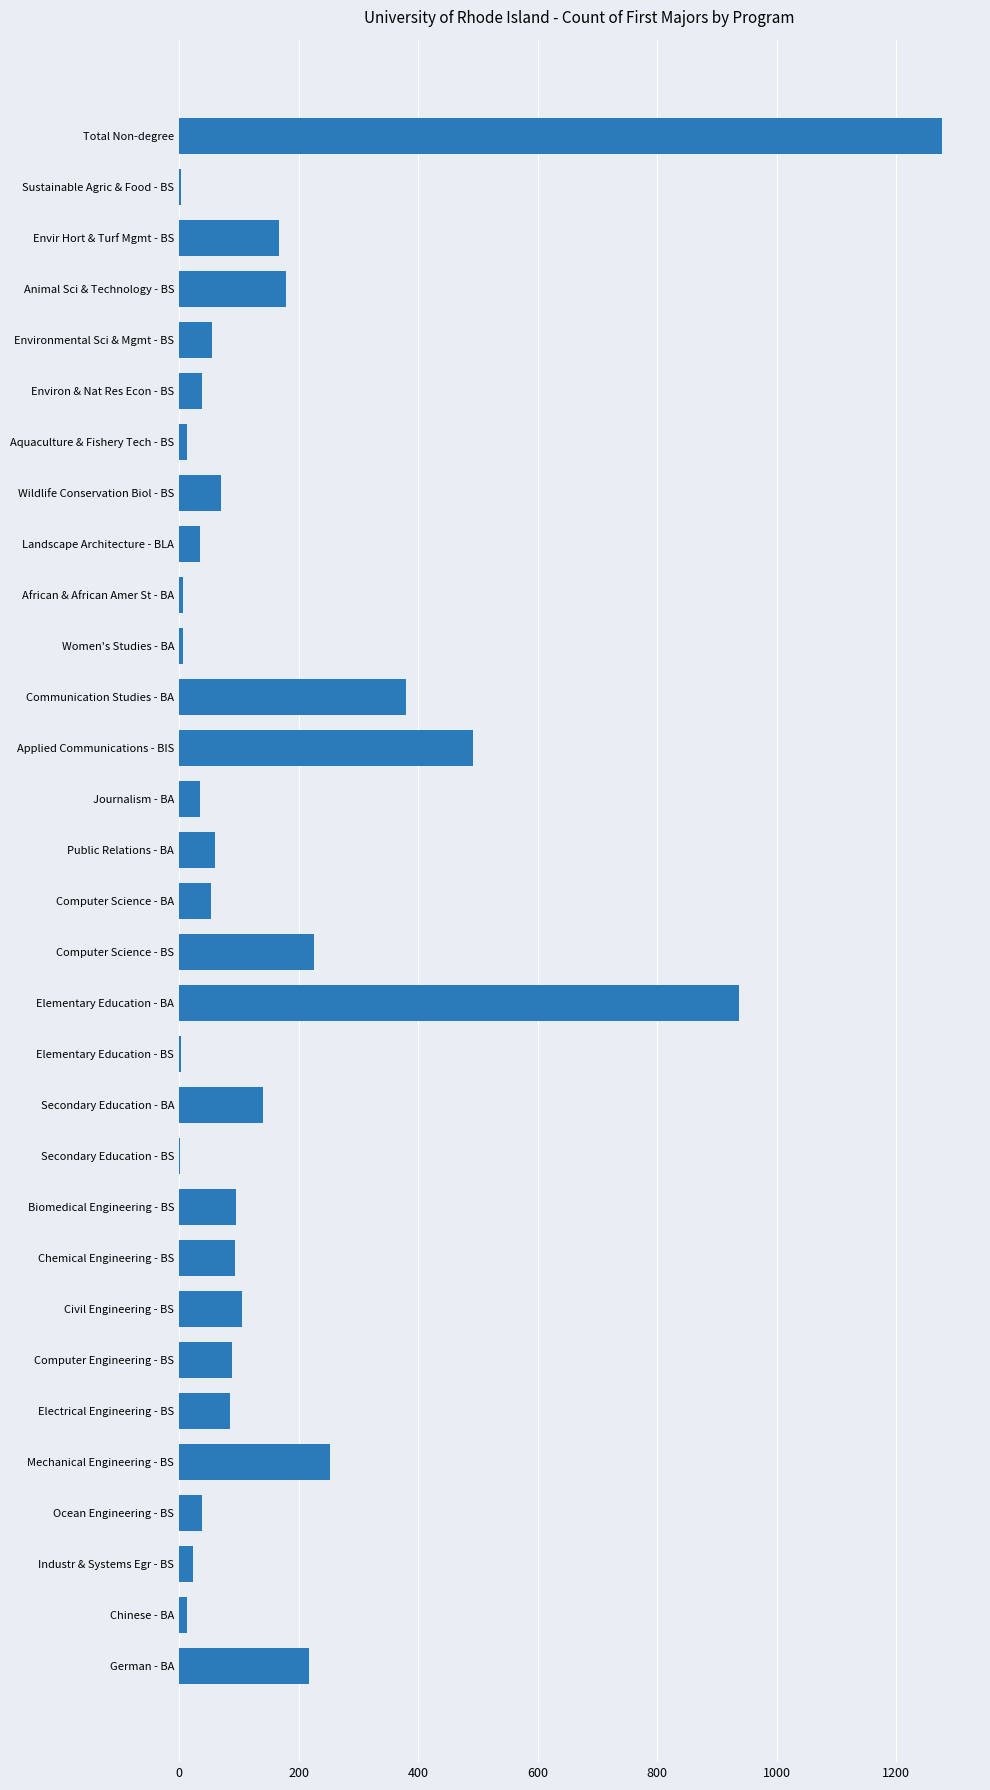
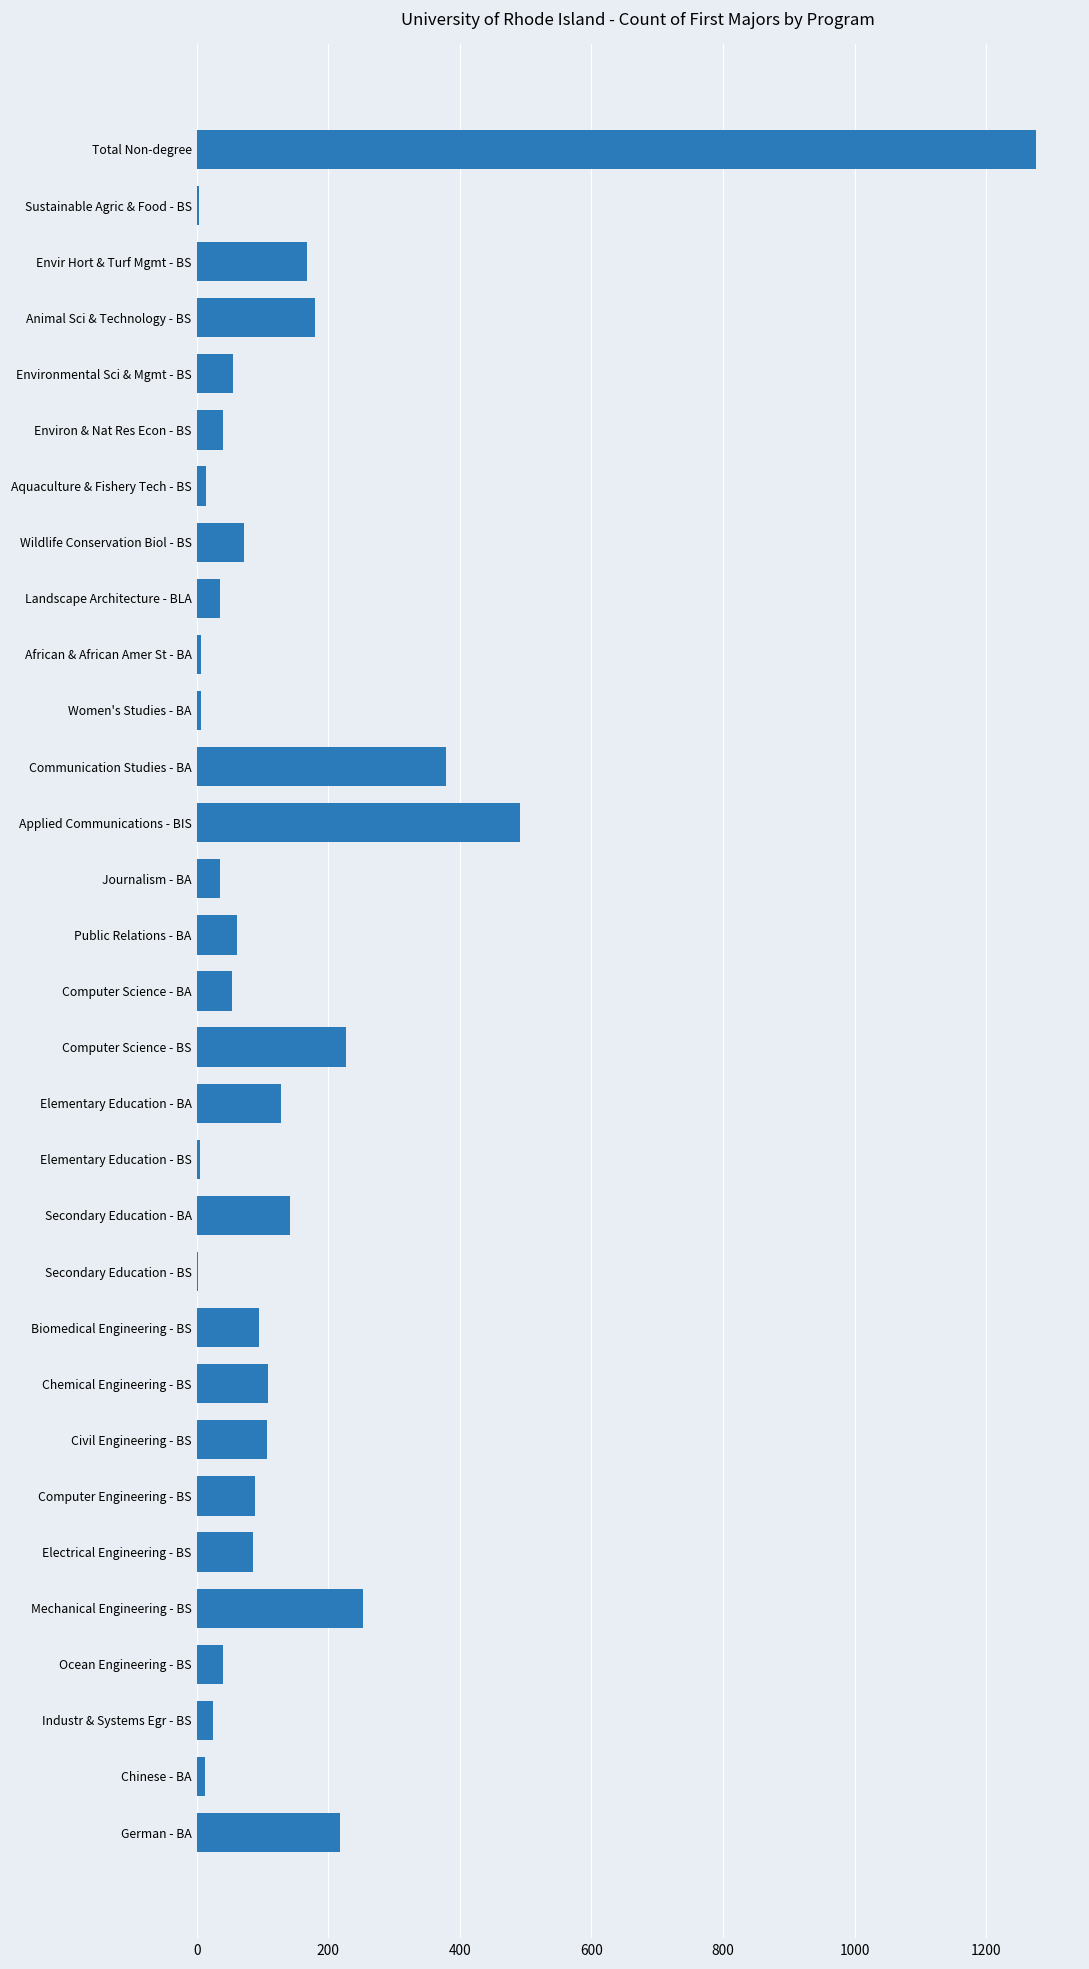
Elementary Education - BA: 940 -> 130
Chemical Engineering - BS: 90 -> 110
